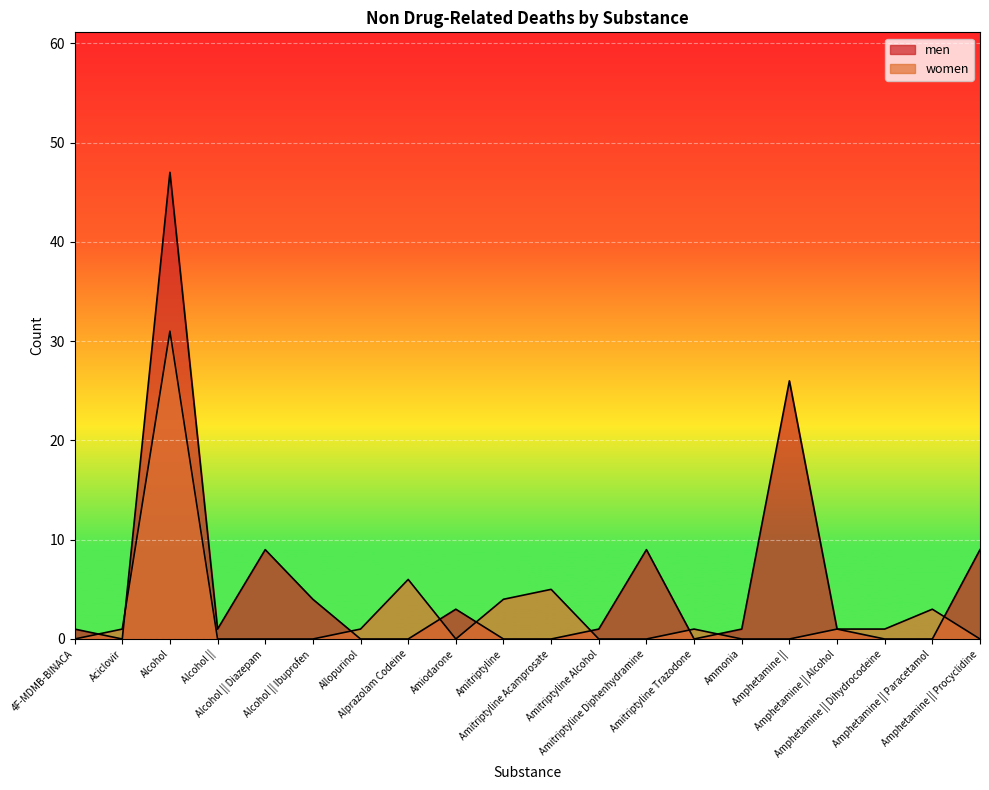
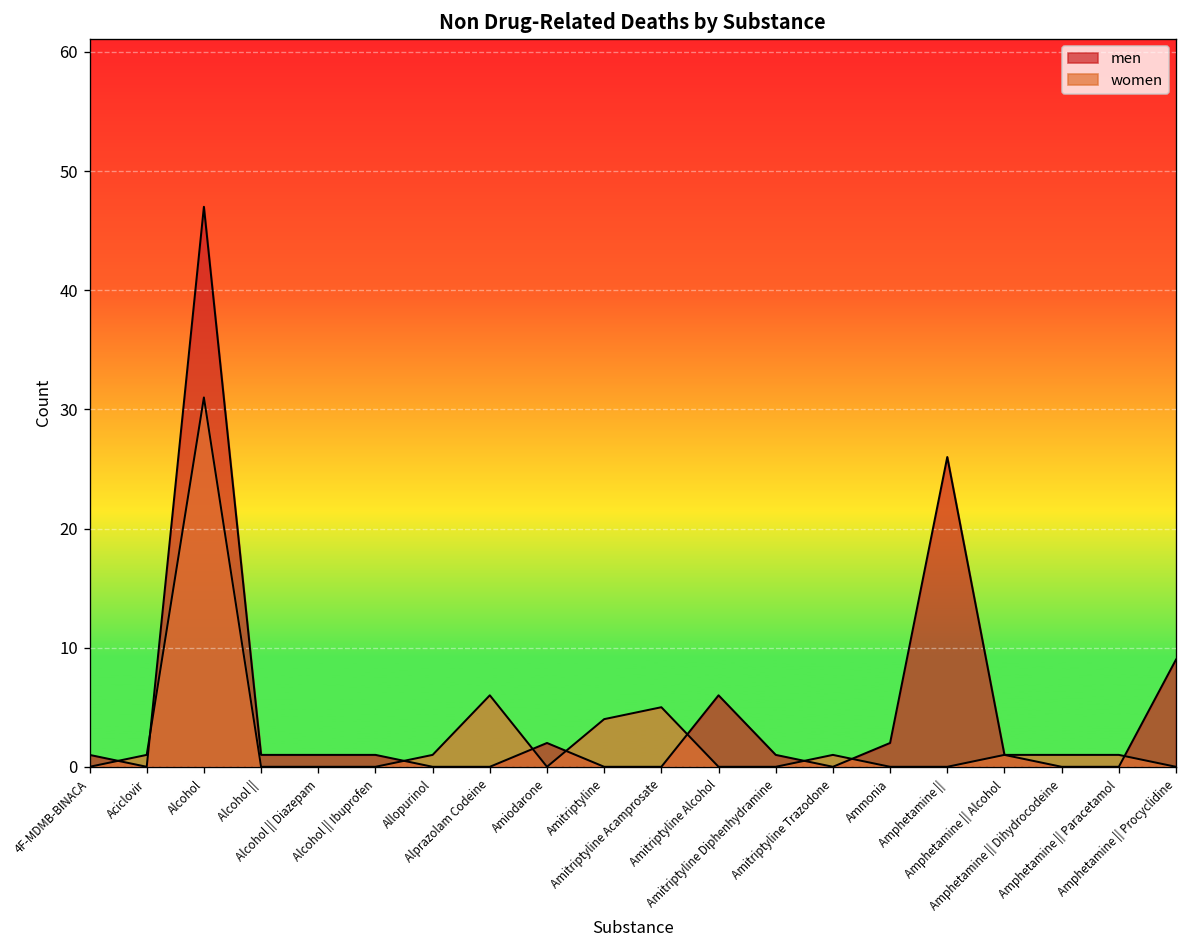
men, Alcohol || Diazepam: 9 -> 1
men, Alcohol || Ibuprofen: 4 -> 1
men, Amiodarone: 3 -> 2
men, Amitriptyline Alcohol: 1 -> 6
men, Amitriptyline Diphenhydramine: 9 -> 1
men, Ammonia: 1 -> 2
women, Amphetamine || Paracetamol: 3 -> 1
